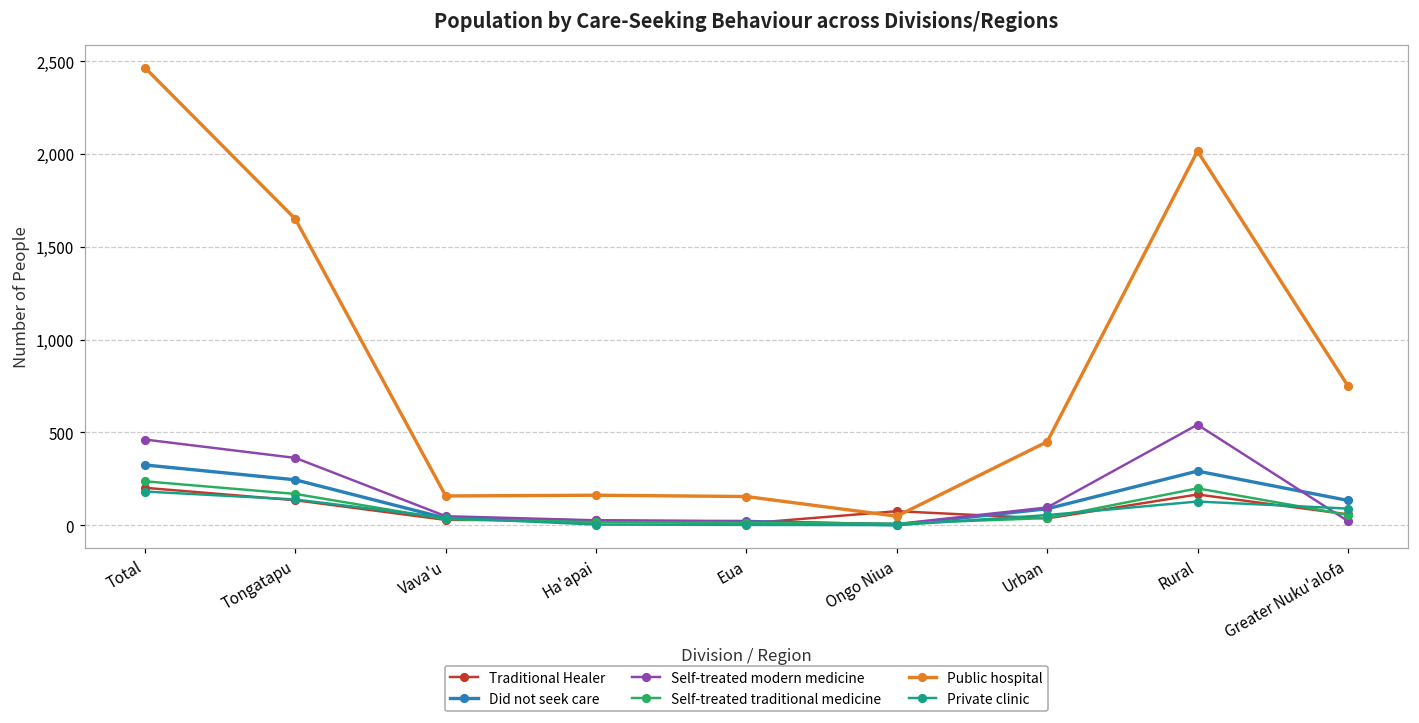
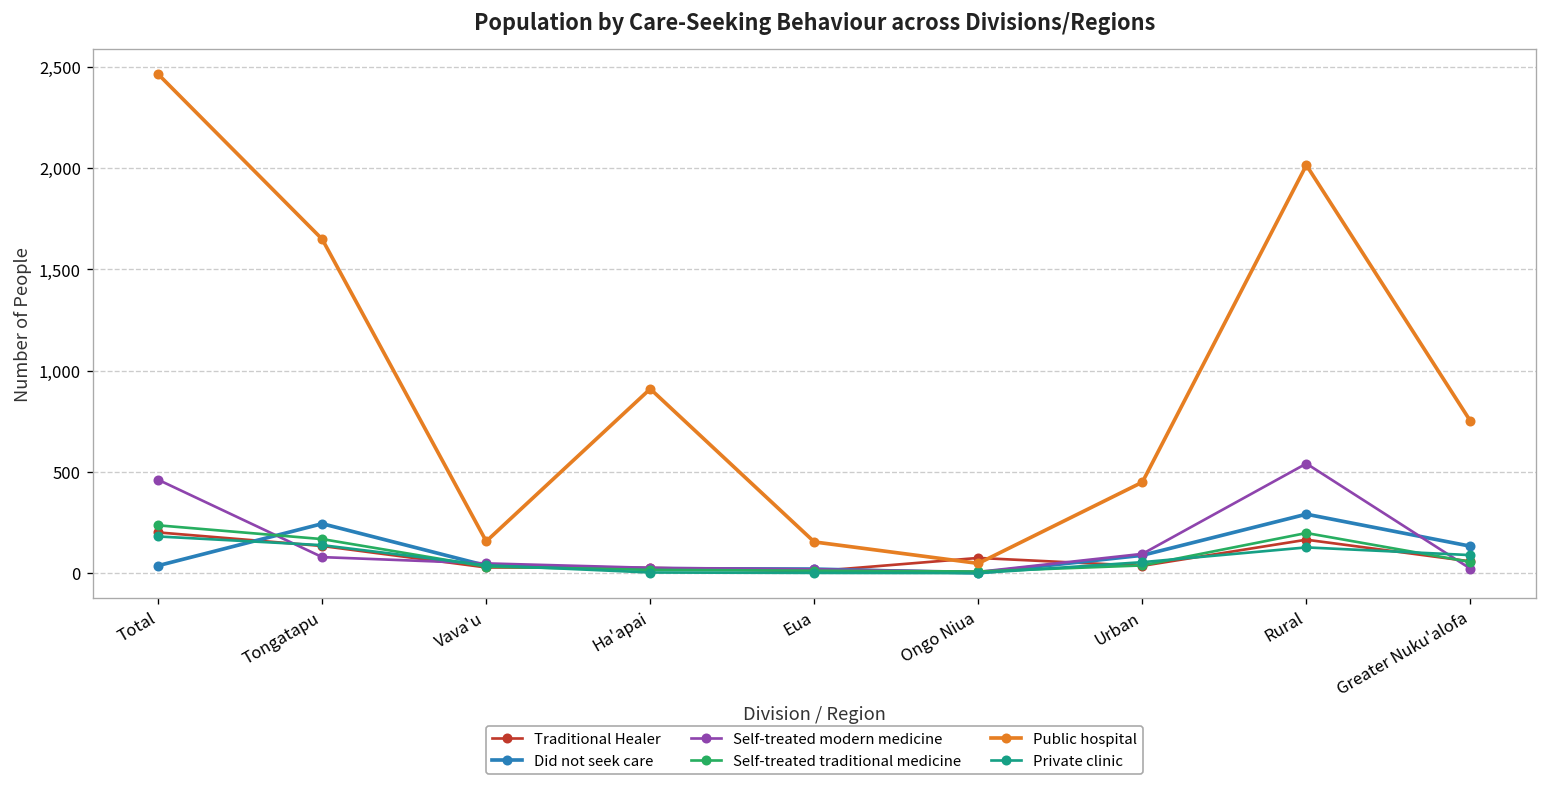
Did not seek care, Total: 320 -> 40
Self-treated modern medicine, Tongatapu: 360 -> 80
Public hospital, Ha'apai: 160 -> 910
